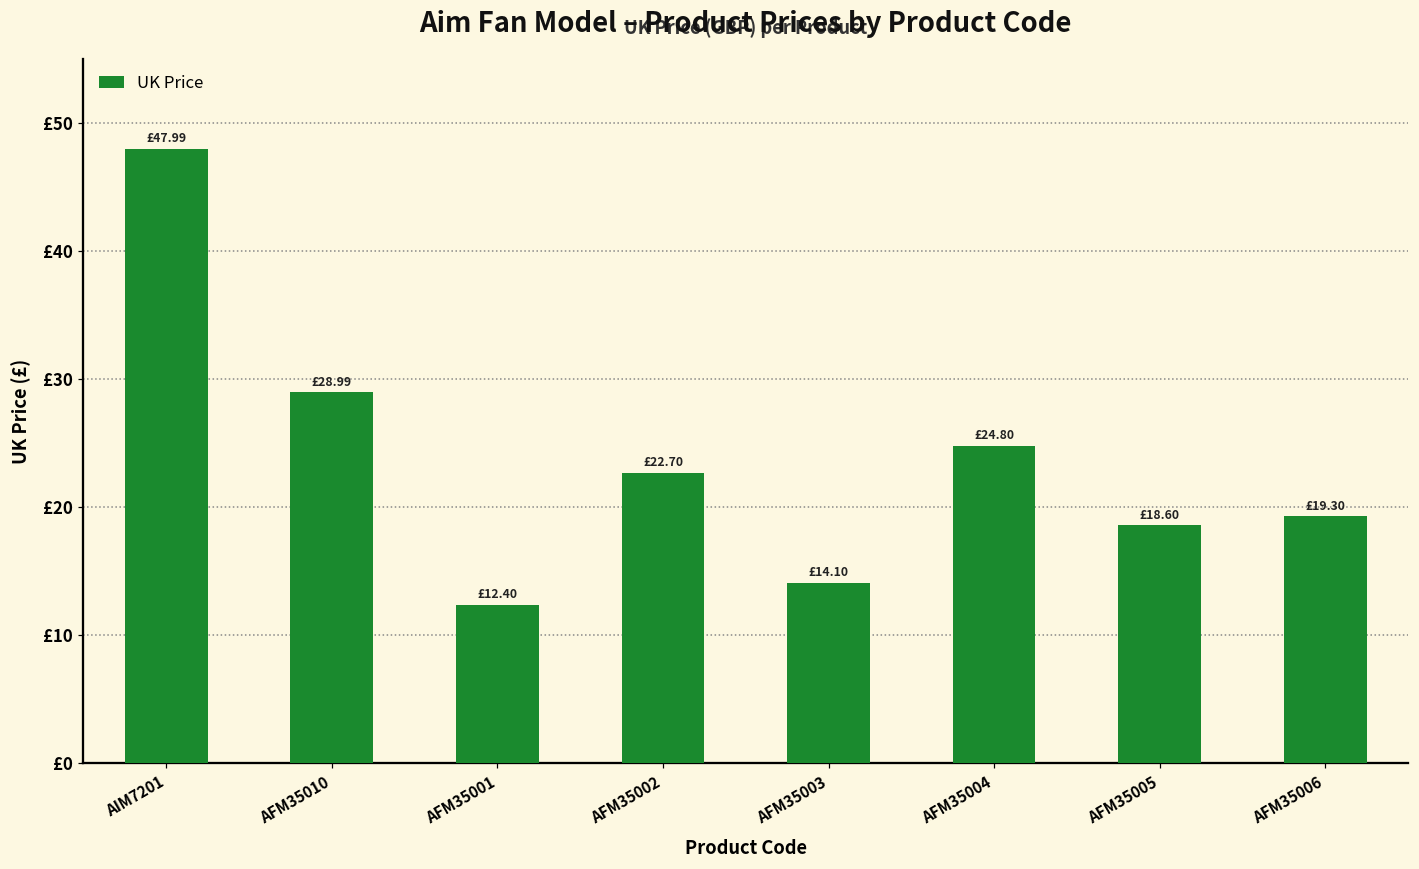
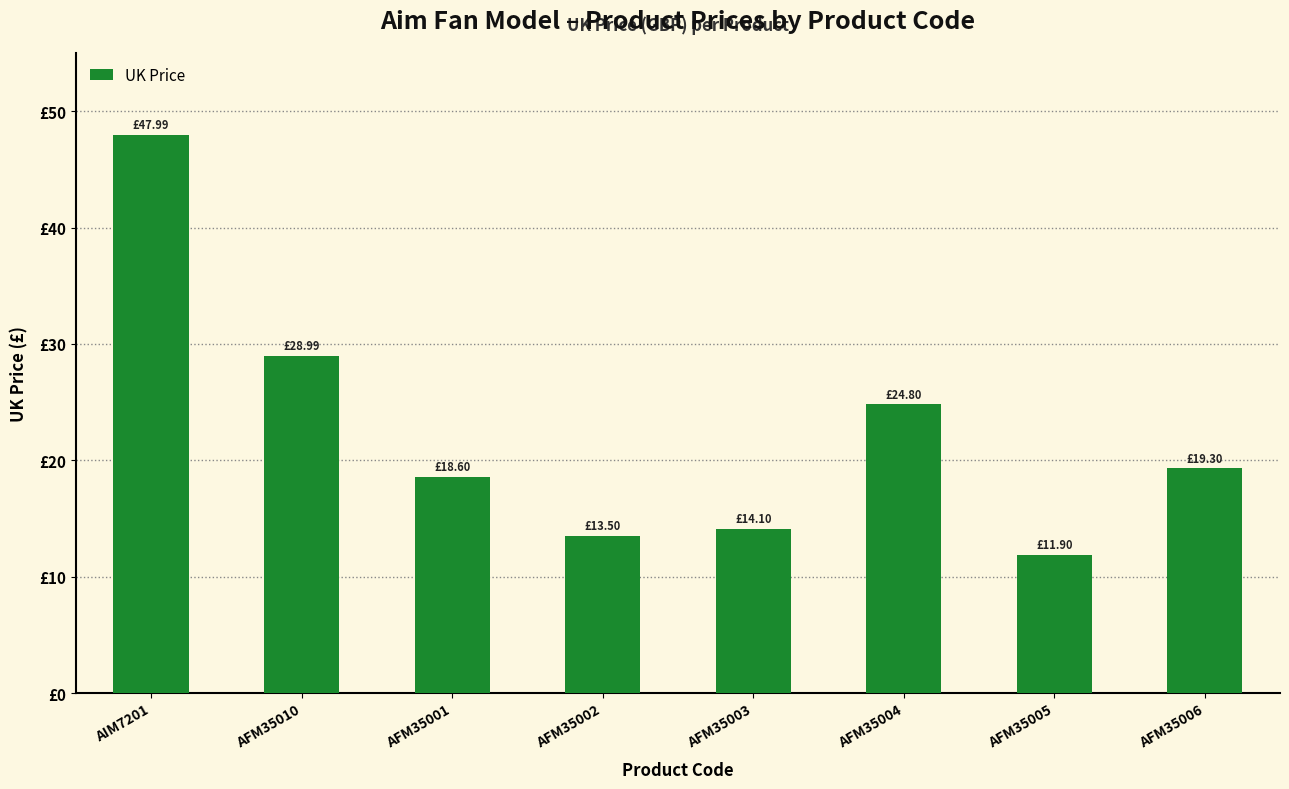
AFM35001: £12.40 -> £18.60
AFM35002: £22.70 -> £13.50
AFM35005: £18.60 -> £11.90
